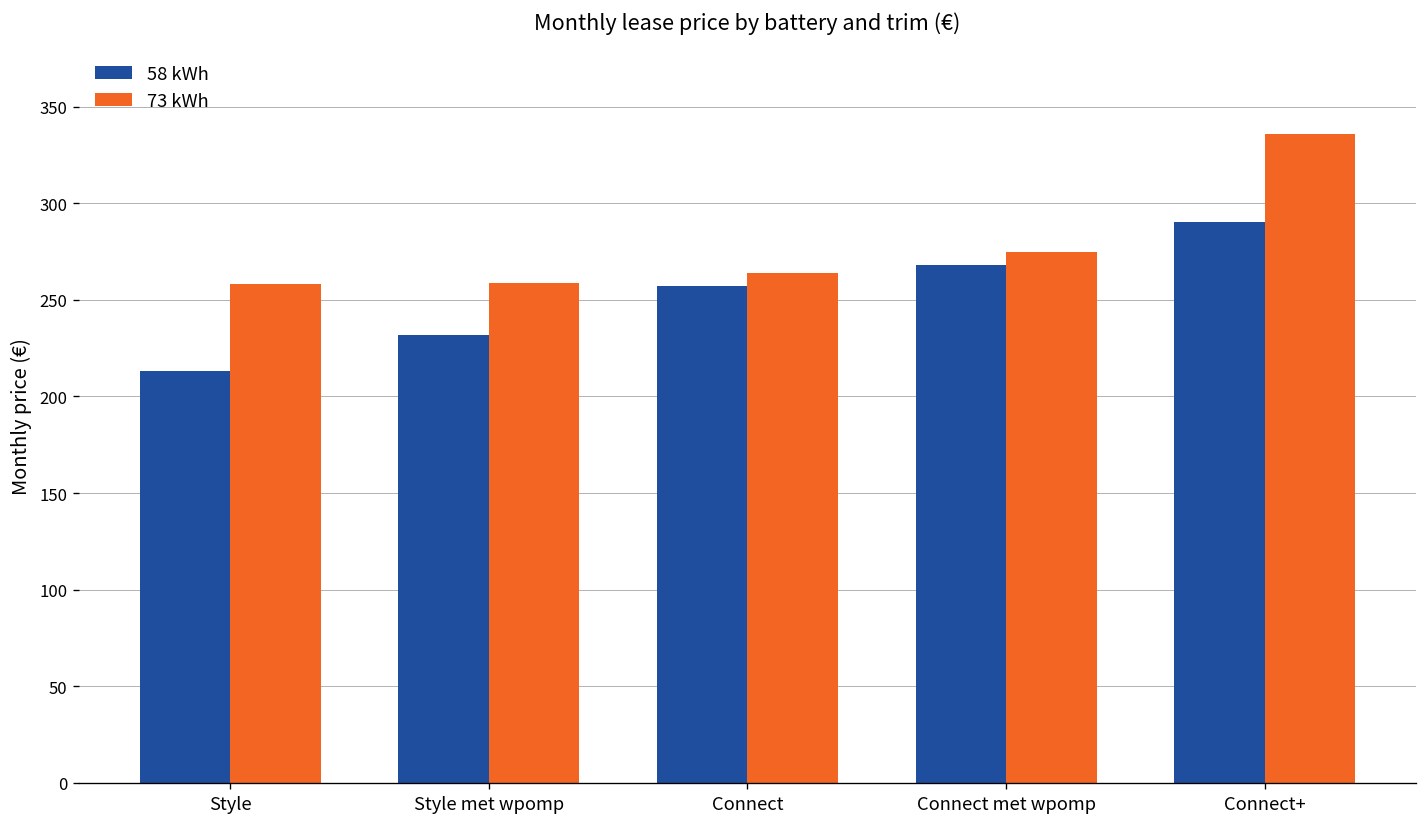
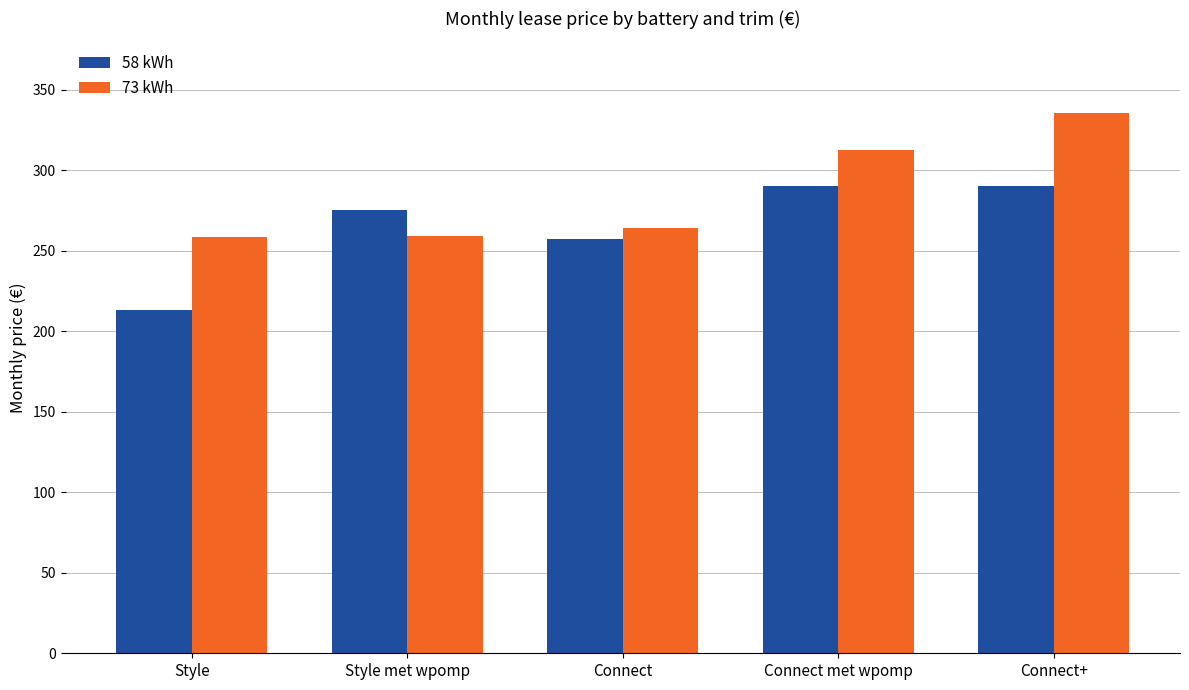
58 kWh, Style met wpomp: 232 -> 275
58 kWh, Connect met wpomp: 268 -> 290
73 kWh, Connect met wpomp: 275 -> 313
